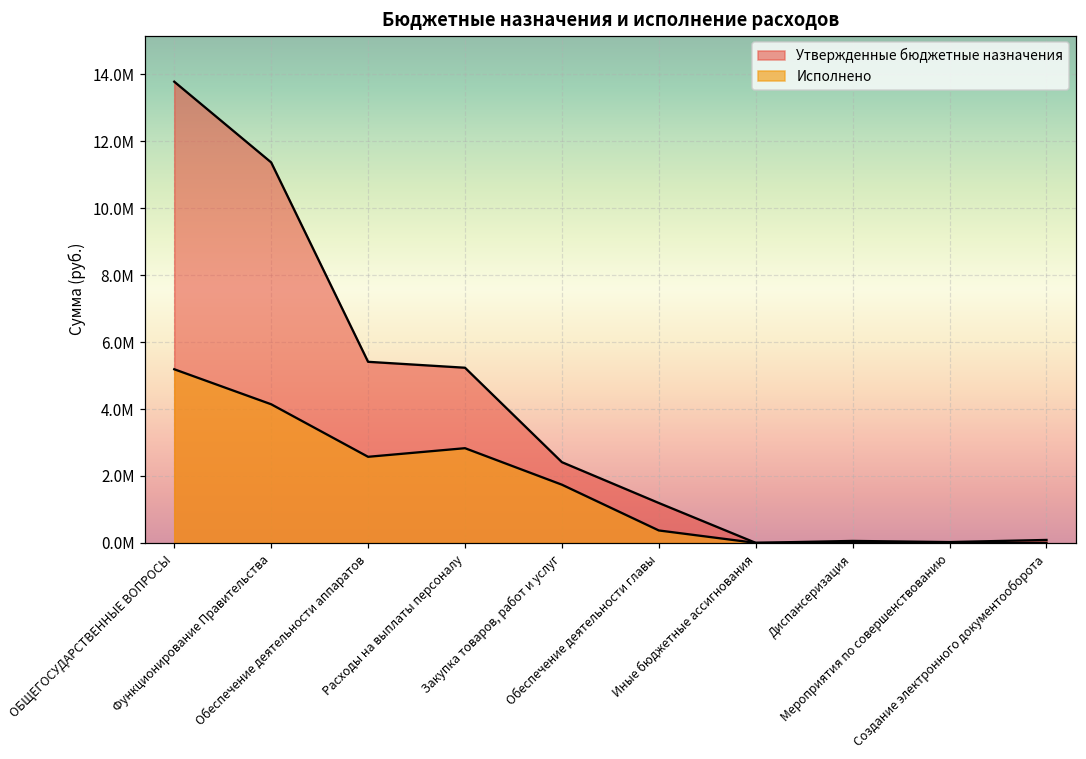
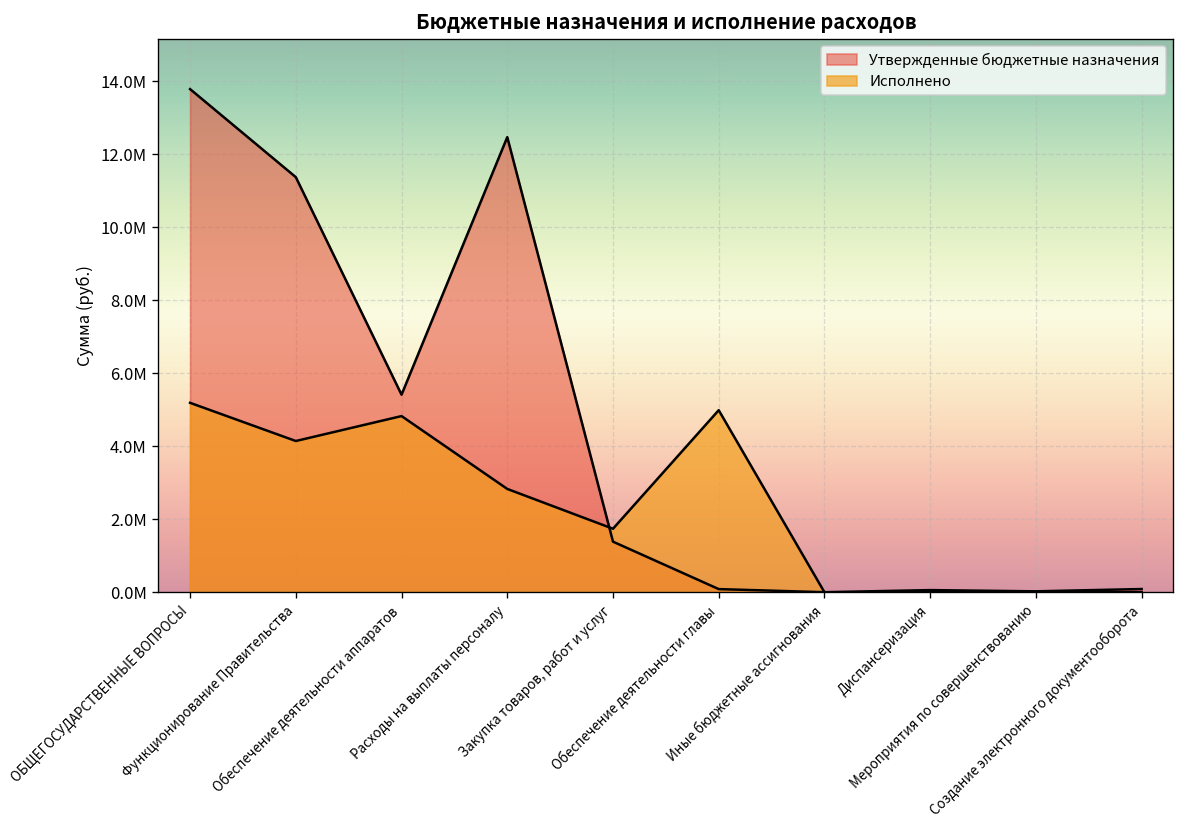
Исполнено, Обеспечение деятельности аппаратов: 2600000 -> 4800000
Утвержденные бюджетные назначения, Расходы на выплаты персоналу: 5200000 -> 12500000
Утвержденные бюджетные назначения, Закупка товаров, работ и услуг: 2400000 -> 1400000
Утвержденные бюджетные назначения, Обеспечение деятельности главы: 1200000 -> 100000
Исполнено, Обеспечение деятельности главы: 400000 -> 5000000
